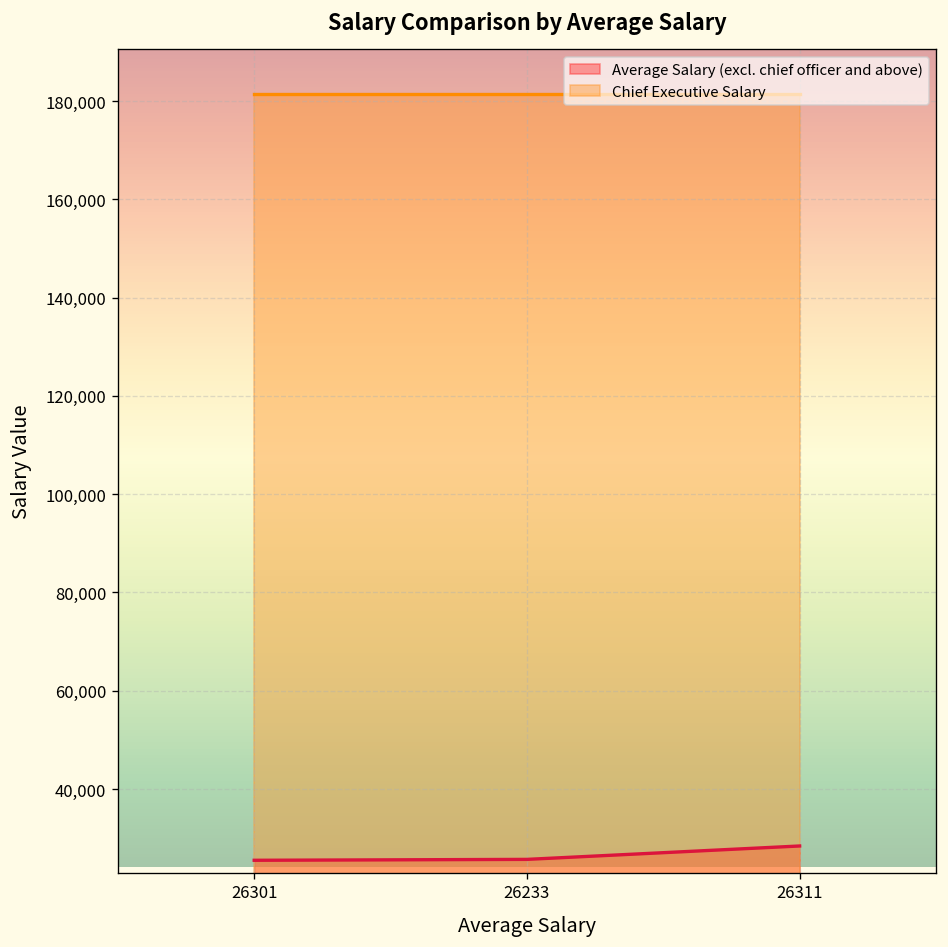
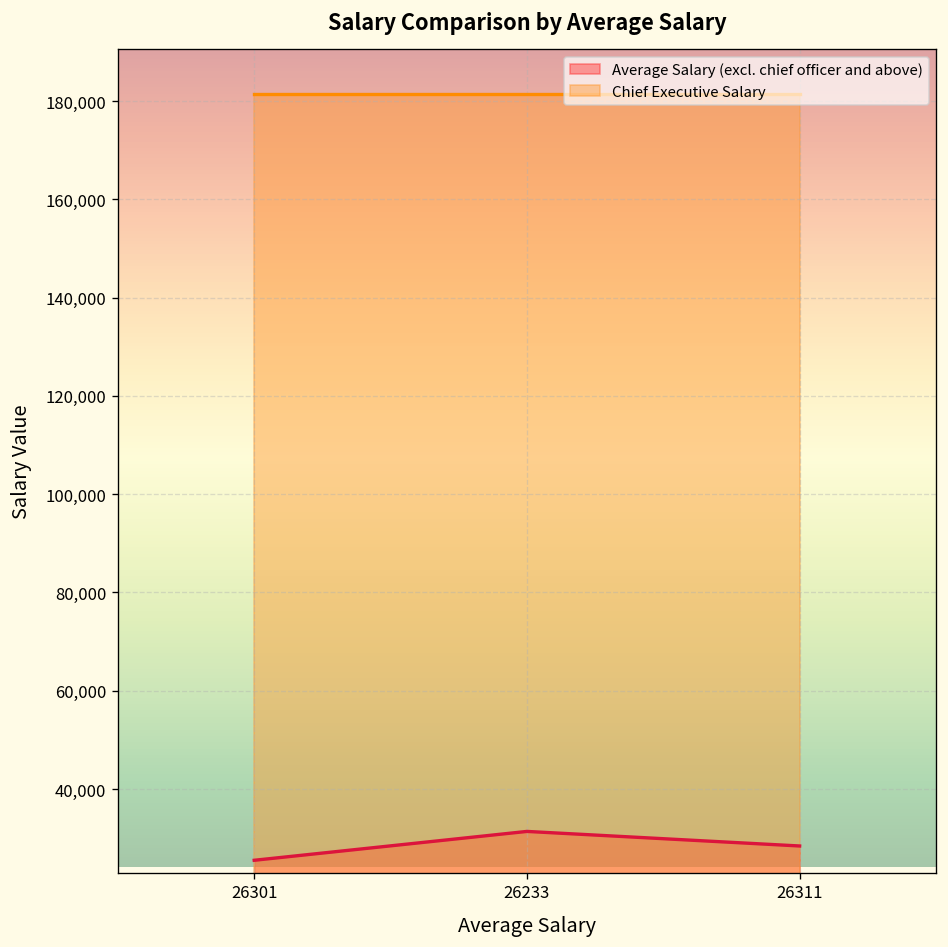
Average Salary (excl. chief officer and above), 26233: 26,000 -> 31,000
